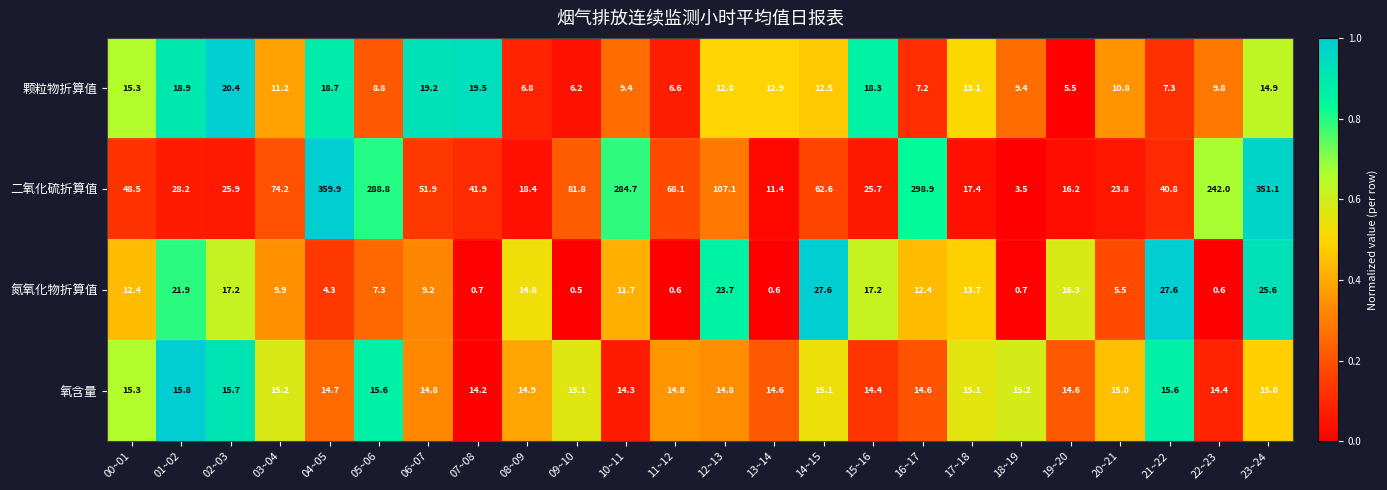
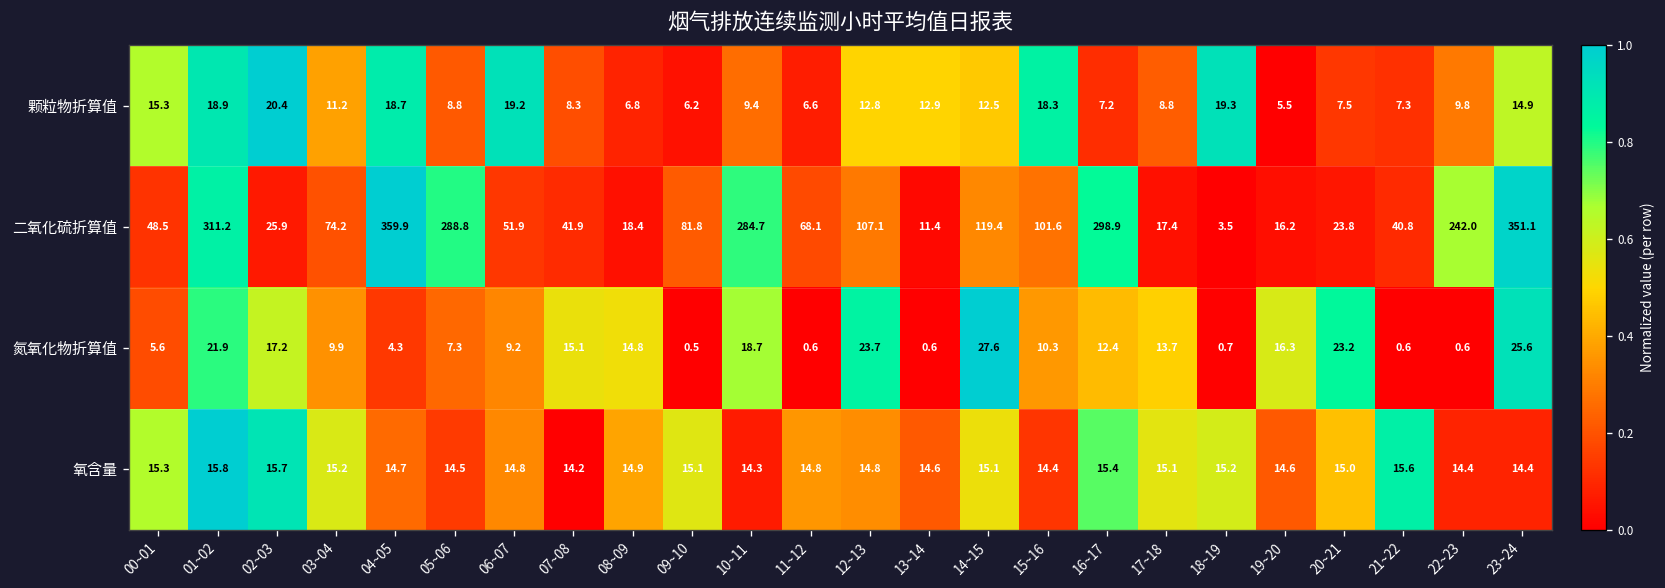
颗粒物折算值, 07~08: 19.5 -> 8.3
颗粒物折算值, 17~18: 13.1 -> 8.8
颗粒物折算值, 18~19: 9.4 -> 19.3
颗粒物折算值, 20~21: 10.8 -> 7.5
二氧化硫折算值, 01~02: 28.2 -> 311.2
二氧化硫折算值, 14~15: 62.6 -> 119.4
二氧化硫折算值, 15~16: 25.7 -> 101.6
氮氧化物折算值, 00~01: 12.4 -> 5.6
氮氧化物折算值, 07~08: 0.7 -> 15.1
氮氧化物折算值, 10~11: 11.7 -> 18.7
氮氧化物折算值, 15~16: 17.2 -> 10.3
氮氧化物折算值, 20~21: 5.5 -> 23.2
氮氧化物折算值, 21~22: 27.6 -> 0.6
氧含量, 05~06: 15.6 -> 14.5
氧含量, 16~17: 14.6 -> 15.4
氧含量, 23~24: 15.0 -> 14.4
